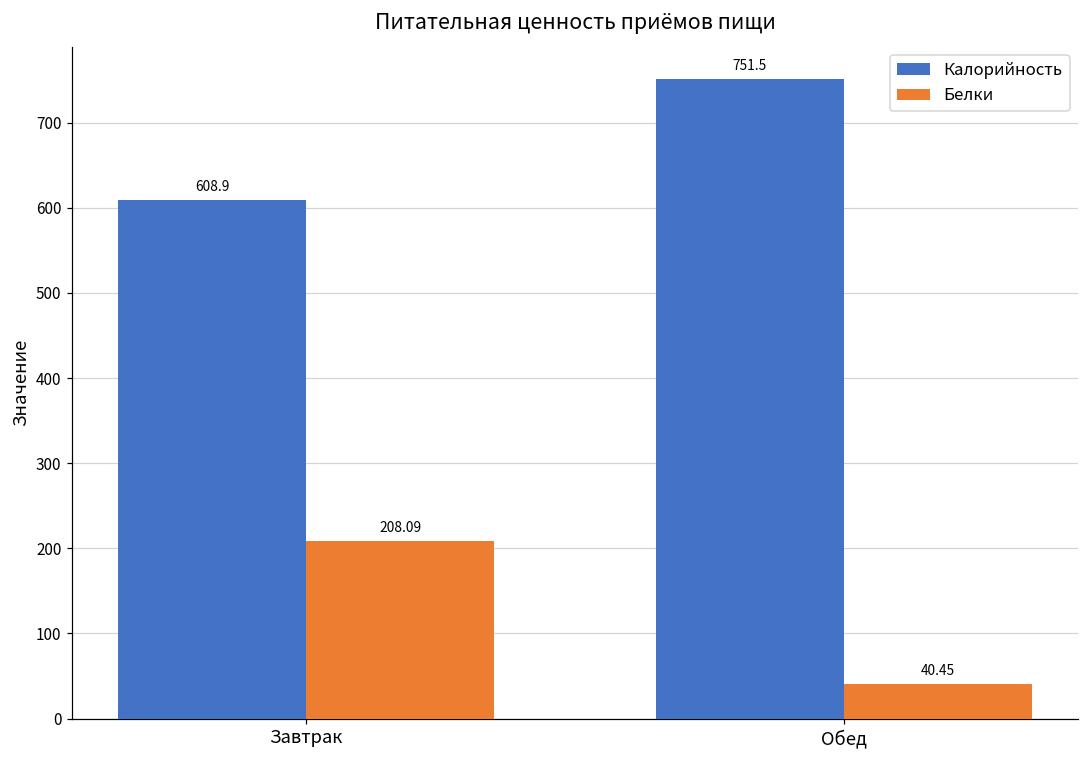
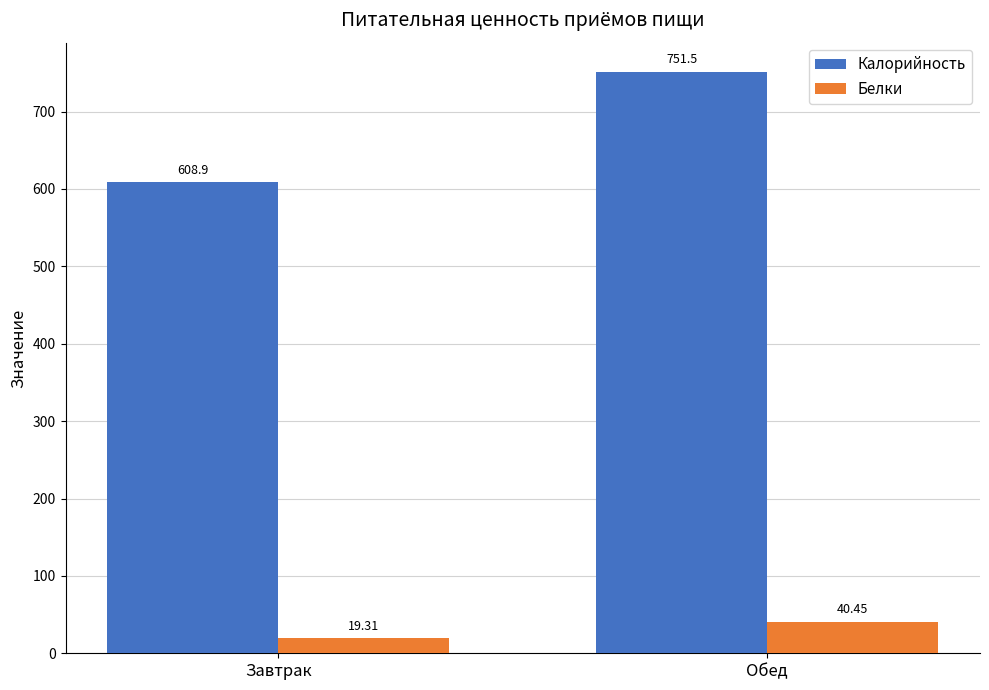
Белки, Завтрак: 208.09 -> 19.31
